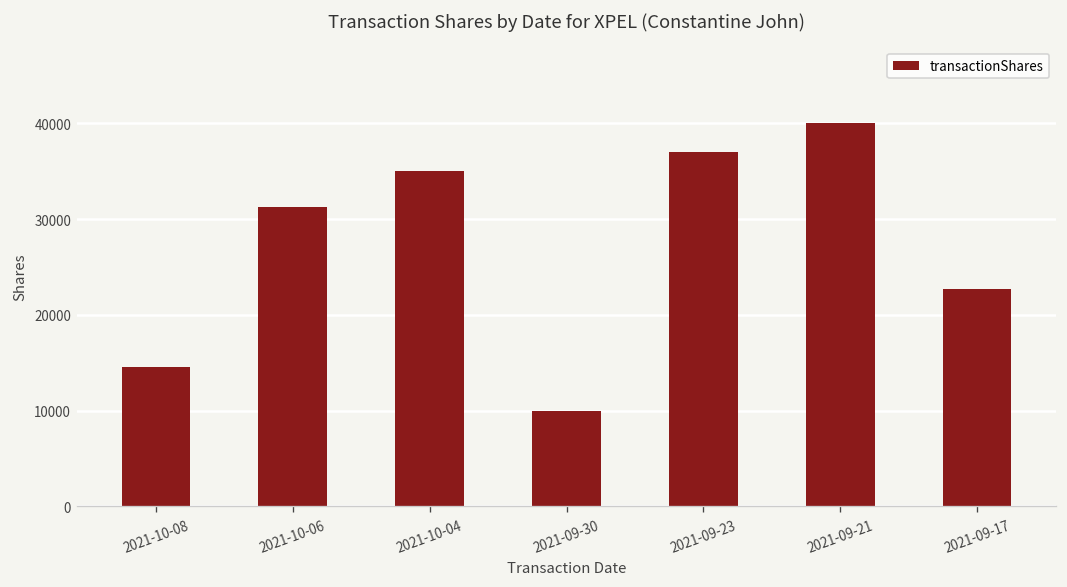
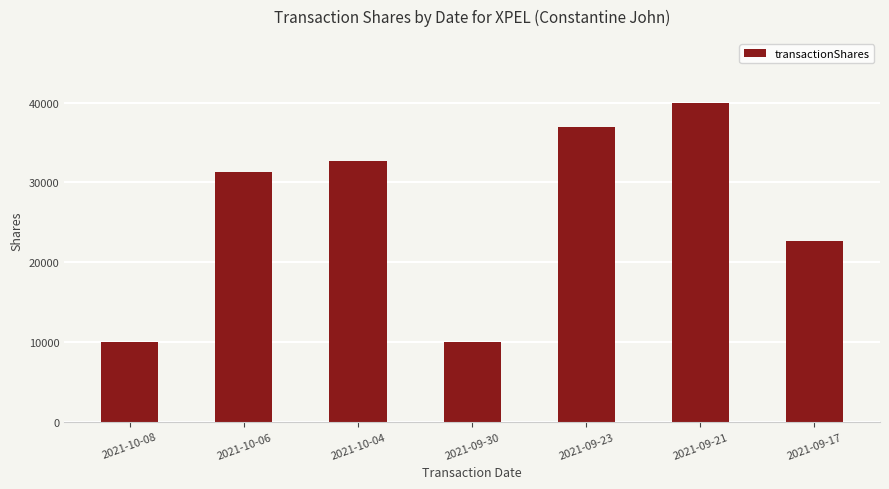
2021-10-08: 15000 -> 10000
2021-10-04: 35000 -> 33000
